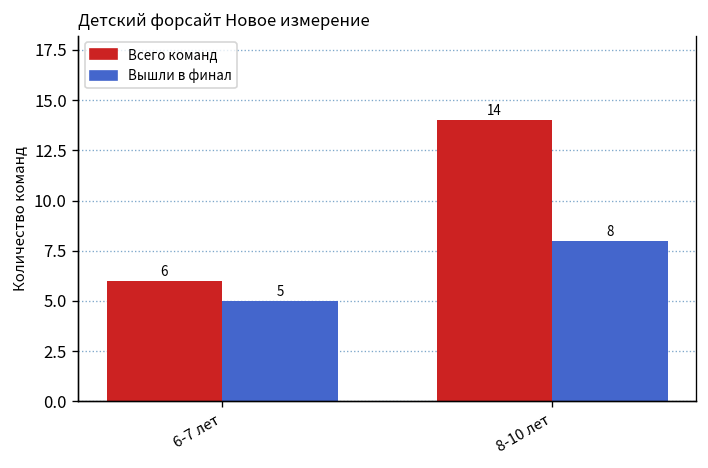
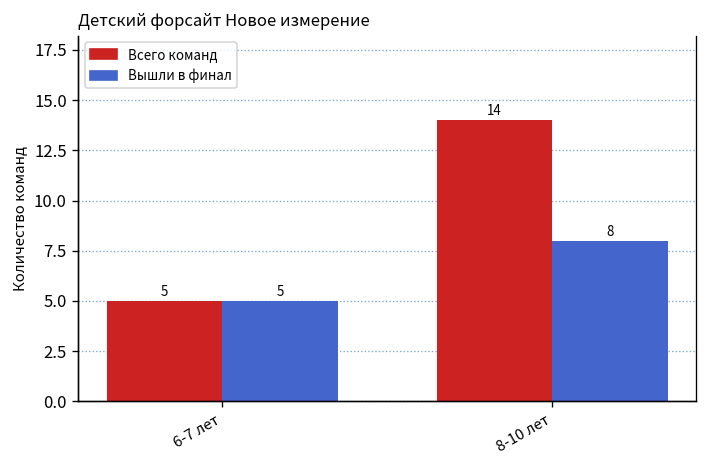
Всего команд, 6-7 лет: 6 -> 5
